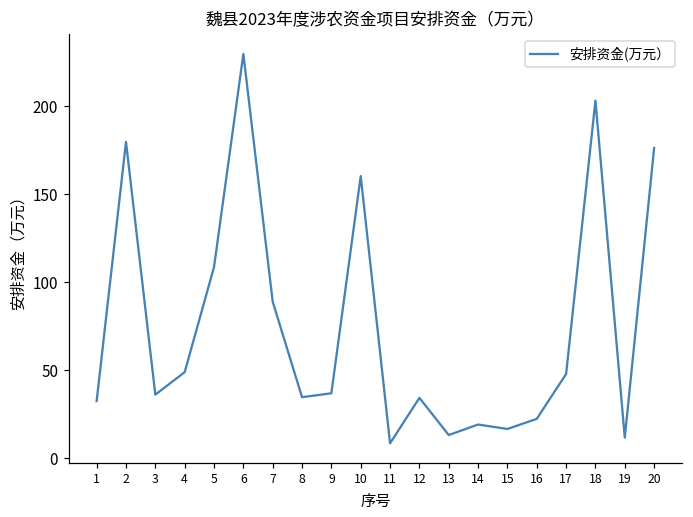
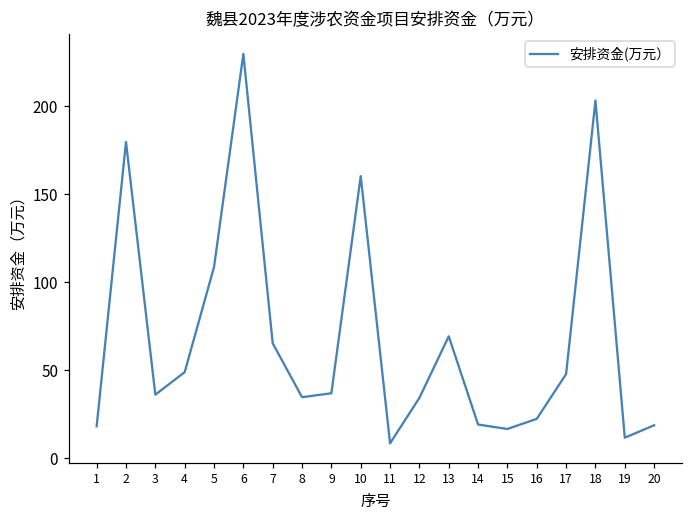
1: 32 -> 18
7: 89 -> 65
13: 13 -> 69
20: 176 -> 19
